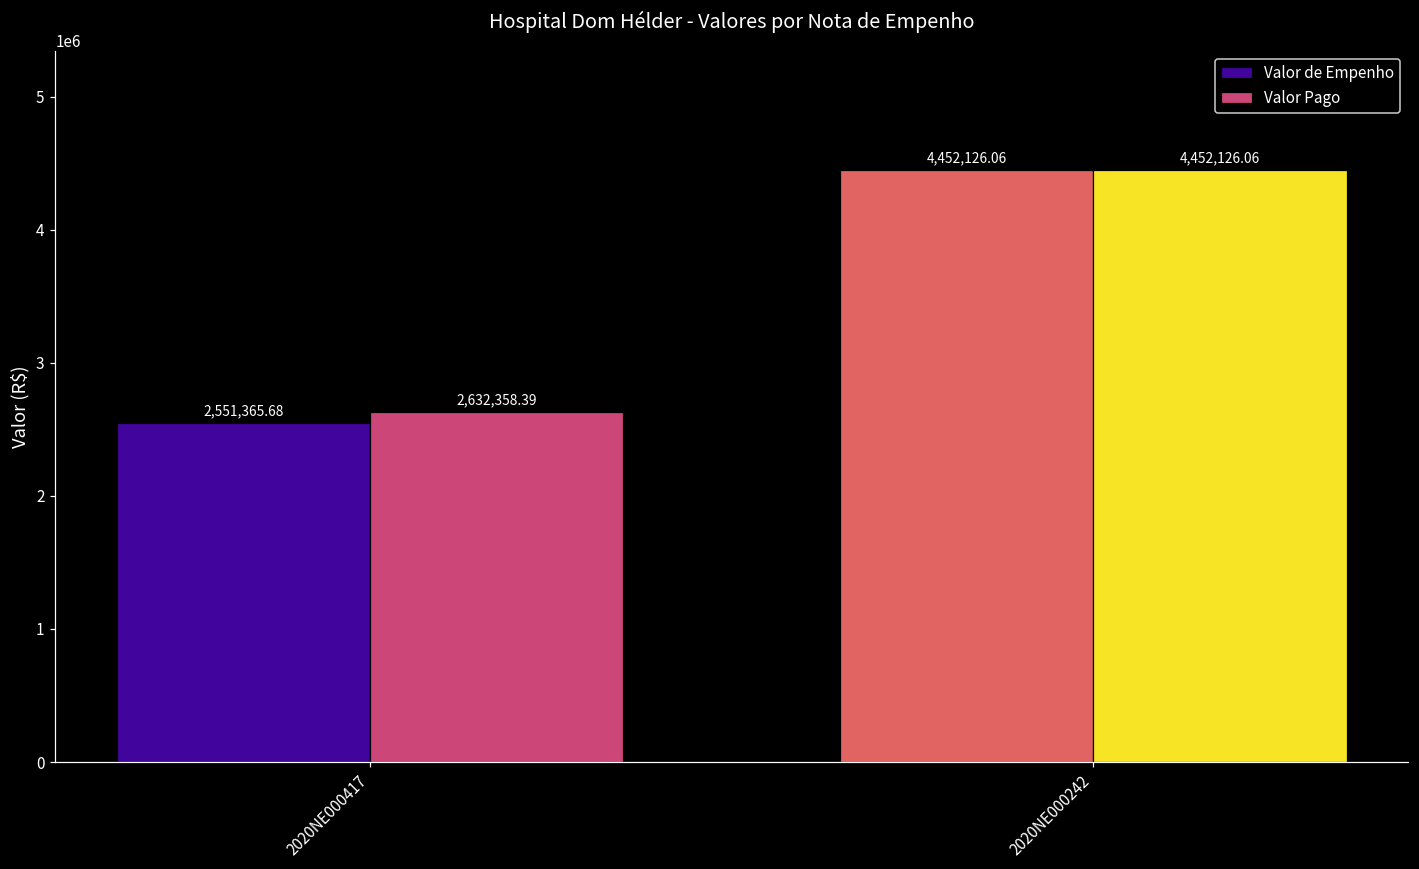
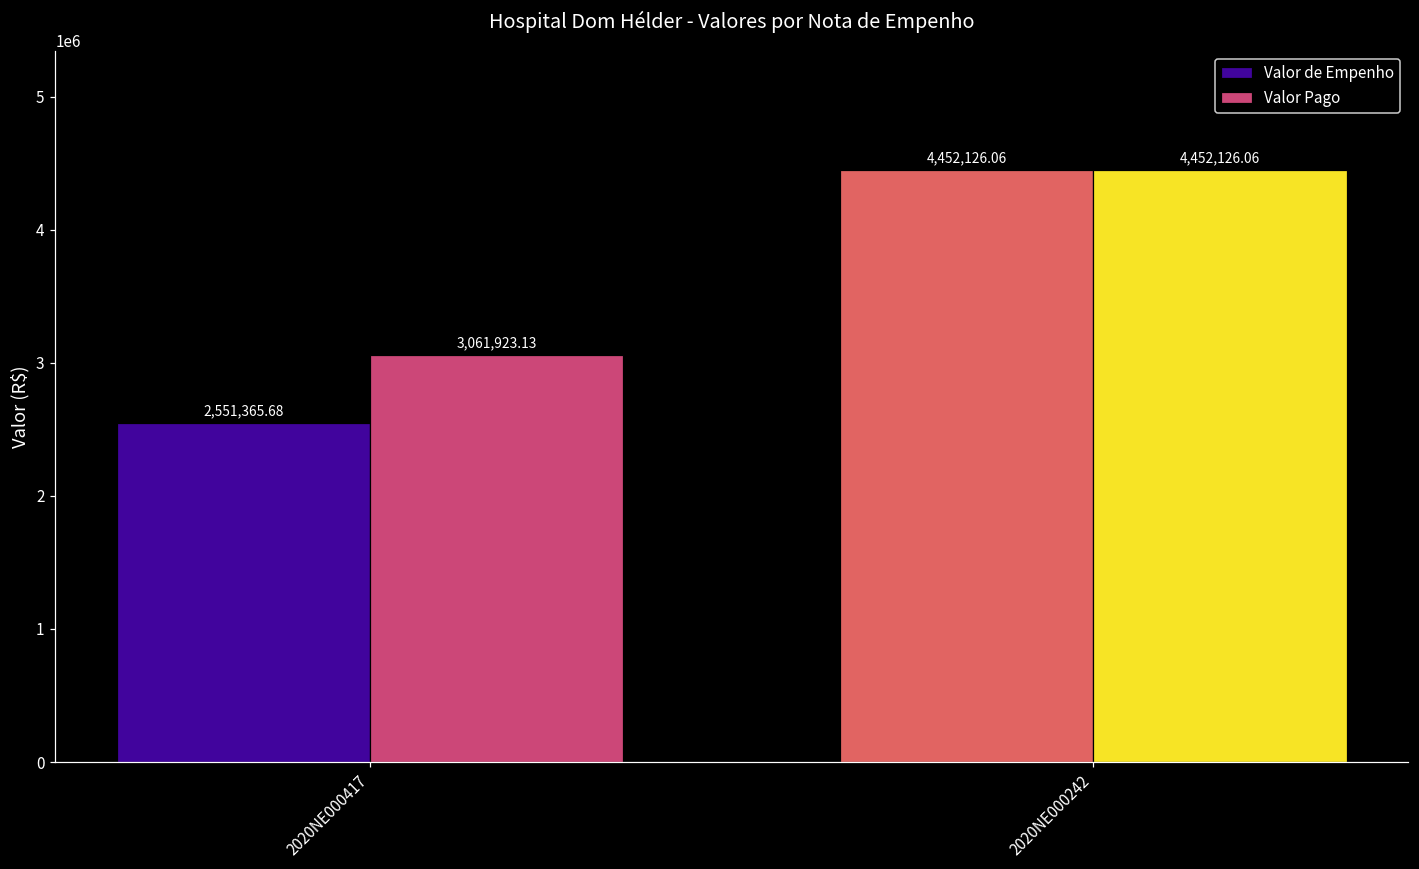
Valor Pago, 2020NE000417: 2,632,358.39 -> 3,061,923.13
